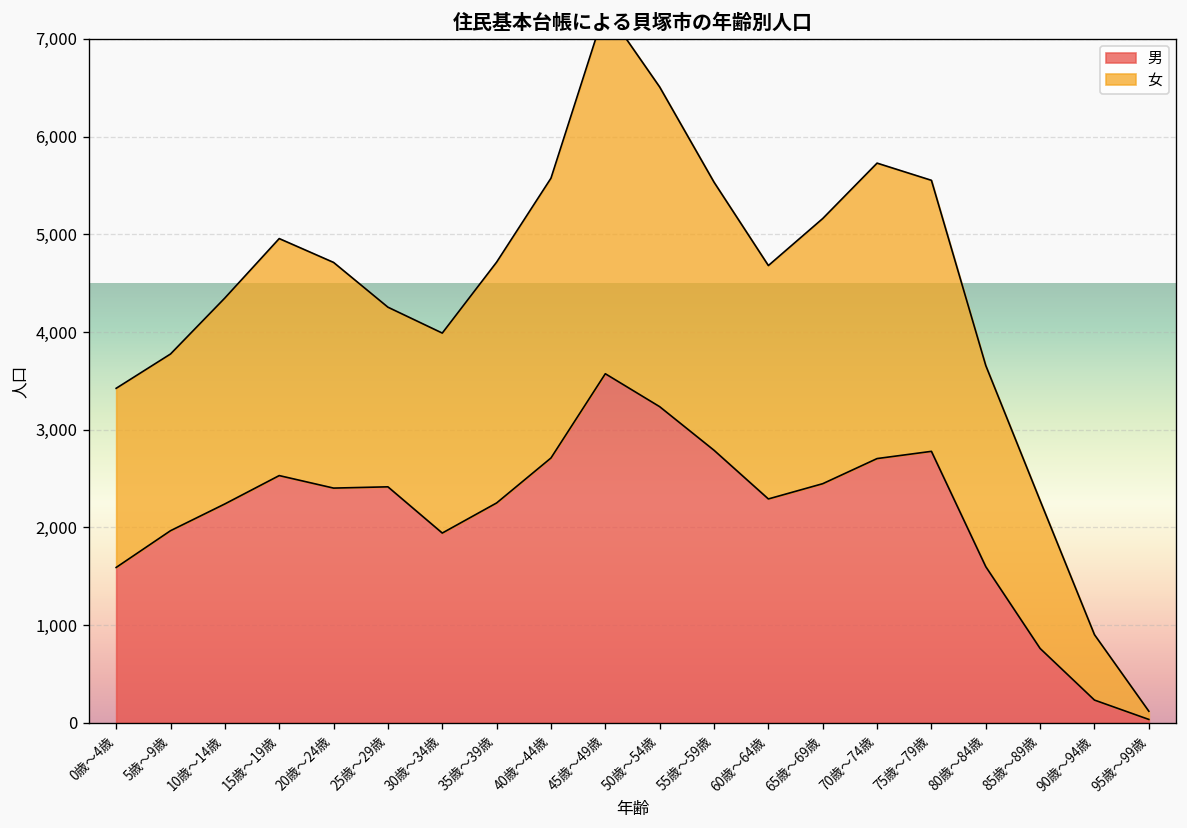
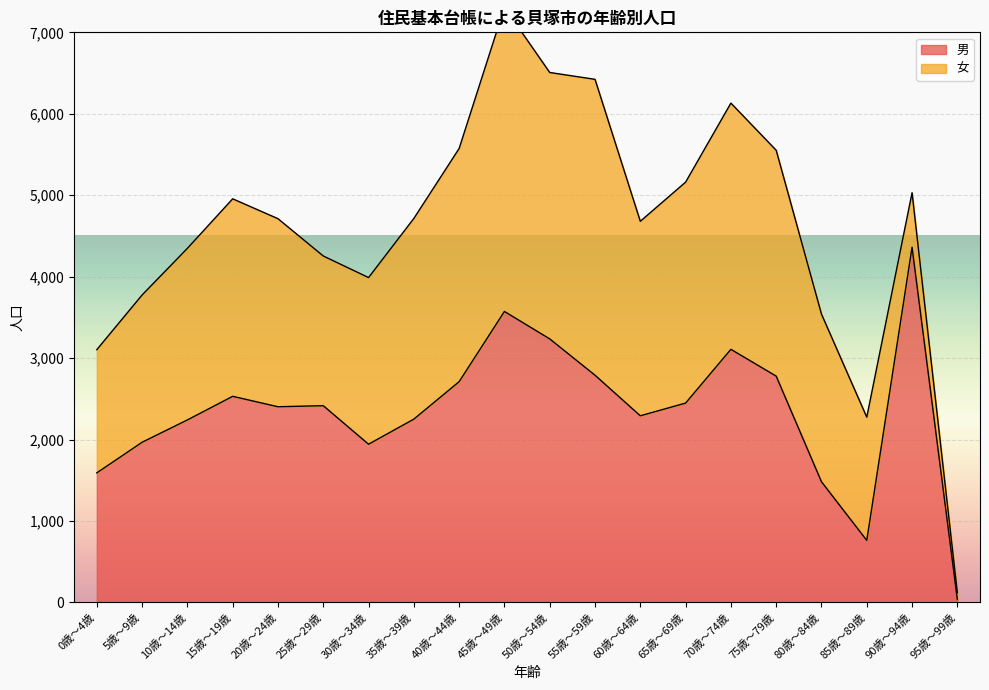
女, 0歳～4歳: 1,800 -> 1,500
女, 55歳～59歳: 2,700 -> 3,600
男, 70歳～74歳: 2,700 -> 3,100
男, 80歳～84歳: 1,600 -> 1,500
男, 90歳～94歳: 200 -> 4,400
